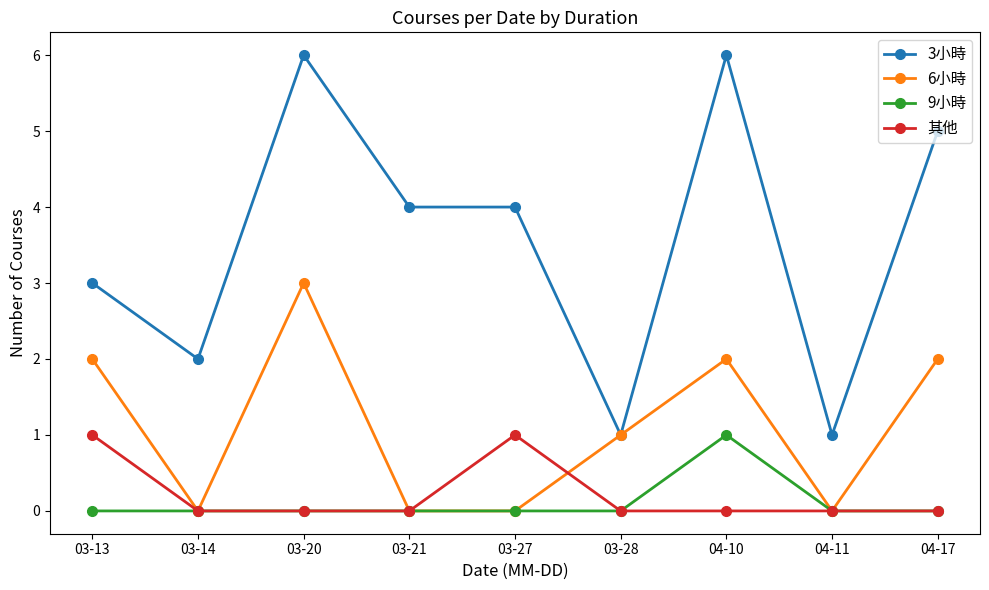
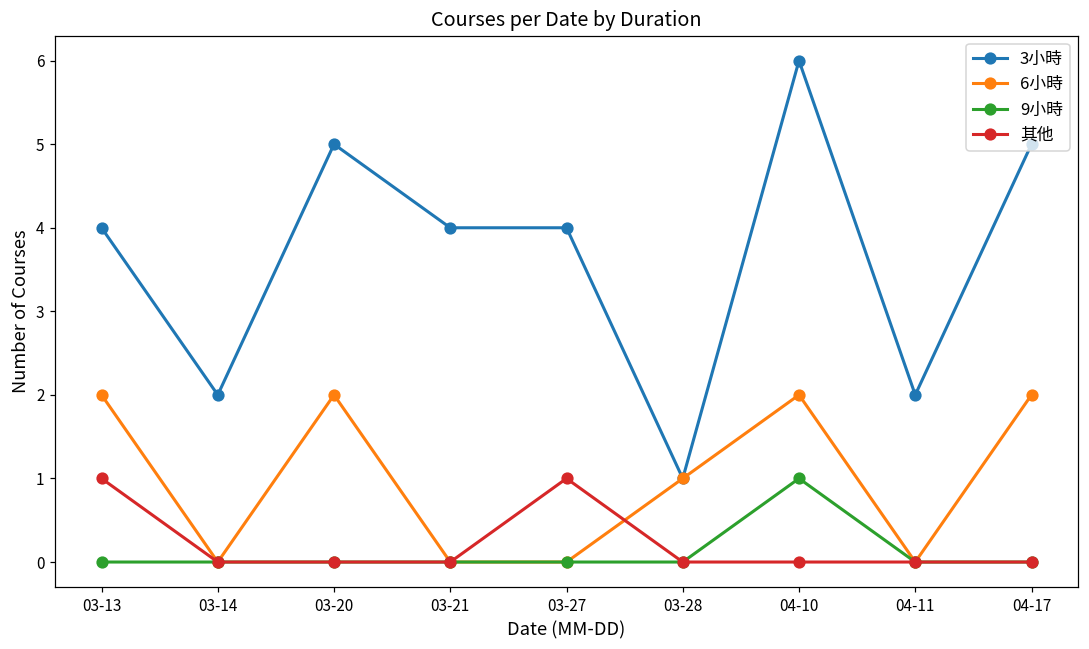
3小時, 03-13: 3 -> 4
3小時, 03-20: 6 -> 5
6小時, 03-20: 3 -> 2
3小時, 04-11: 1 -> 2
